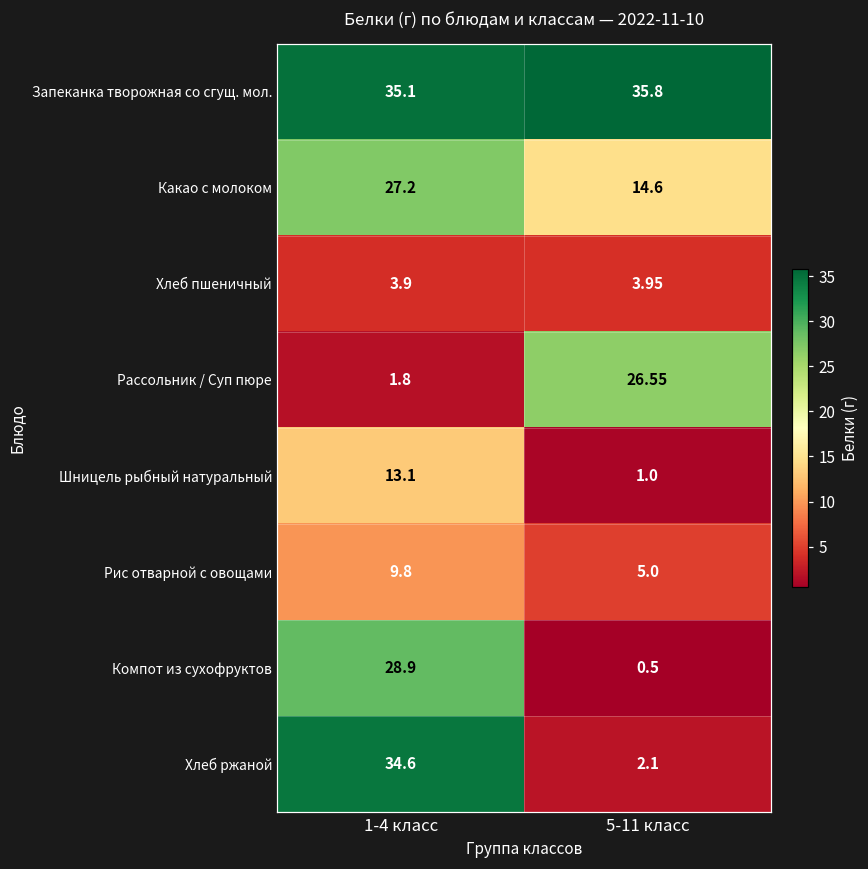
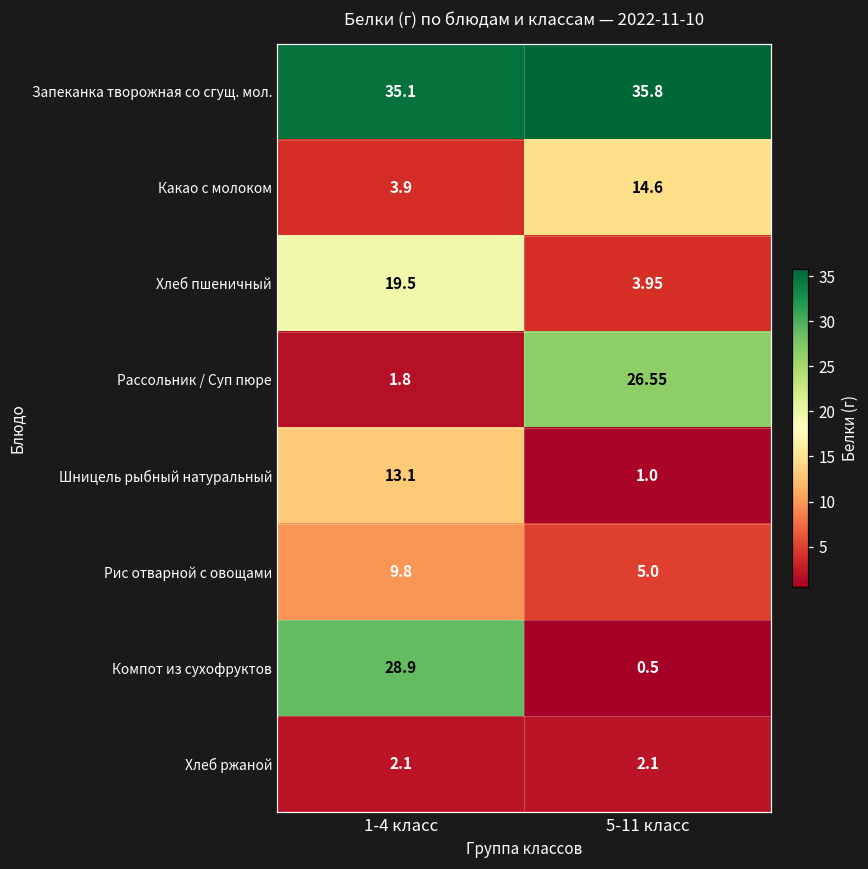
Какао с молоком, 1-4 класс: 27.2 -> 3.9
Хлеб пшеничный, 1-4 класс: 3.9 -> 19.5
Хлеб ржаной, 1-4 класс: 34.6 -> 2.1
